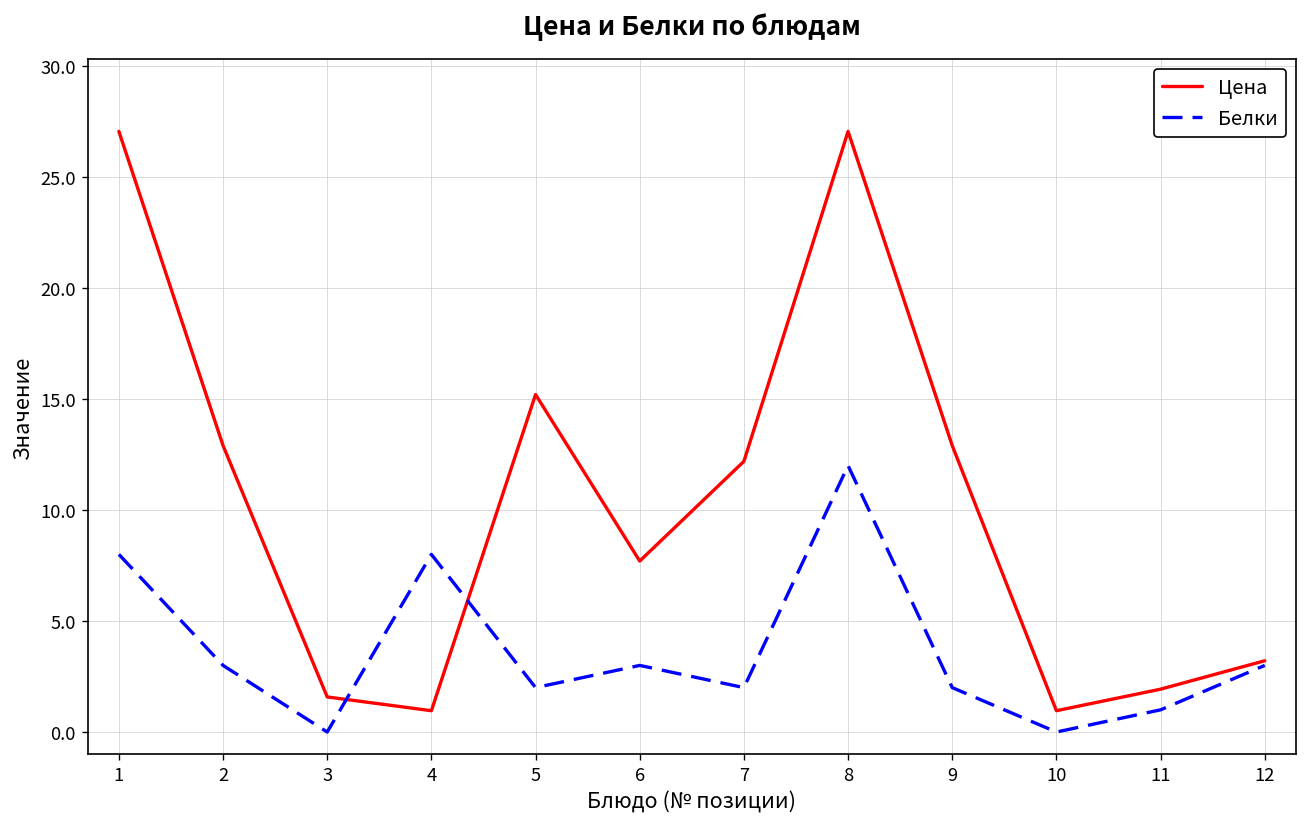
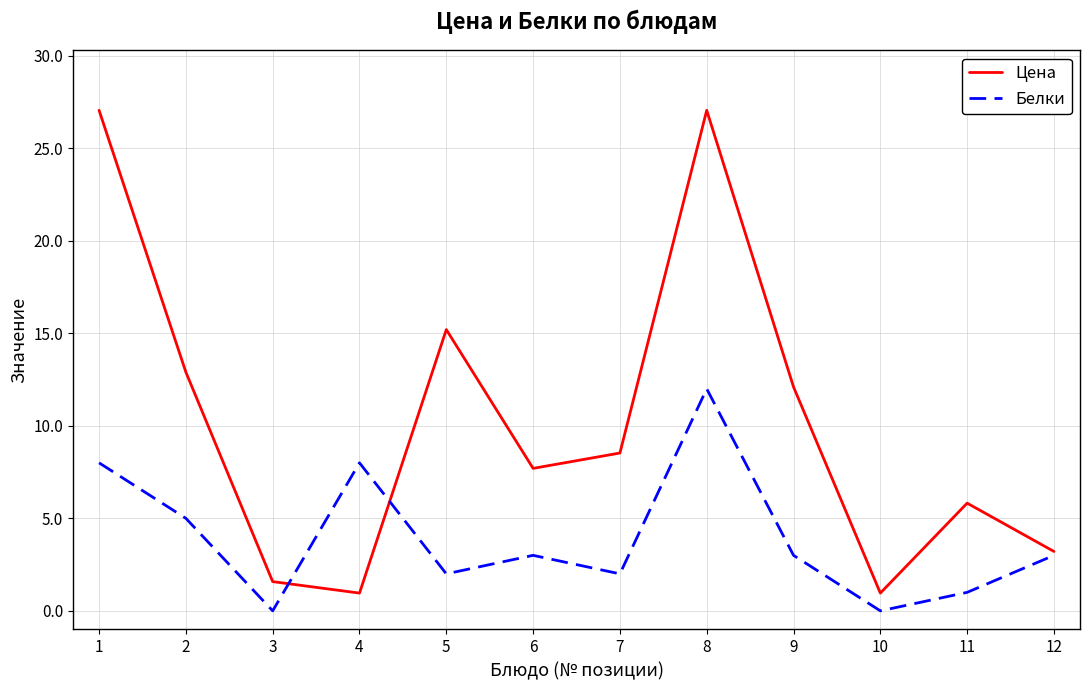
Белки, 2: 3 -> 5
Цена, 7: 12.2 -> 8.5
Цена, 9: 12.9 -> 12.1
Белки, 9: 2 -> 3
Цена, 11: 1.9 -> 5.8
